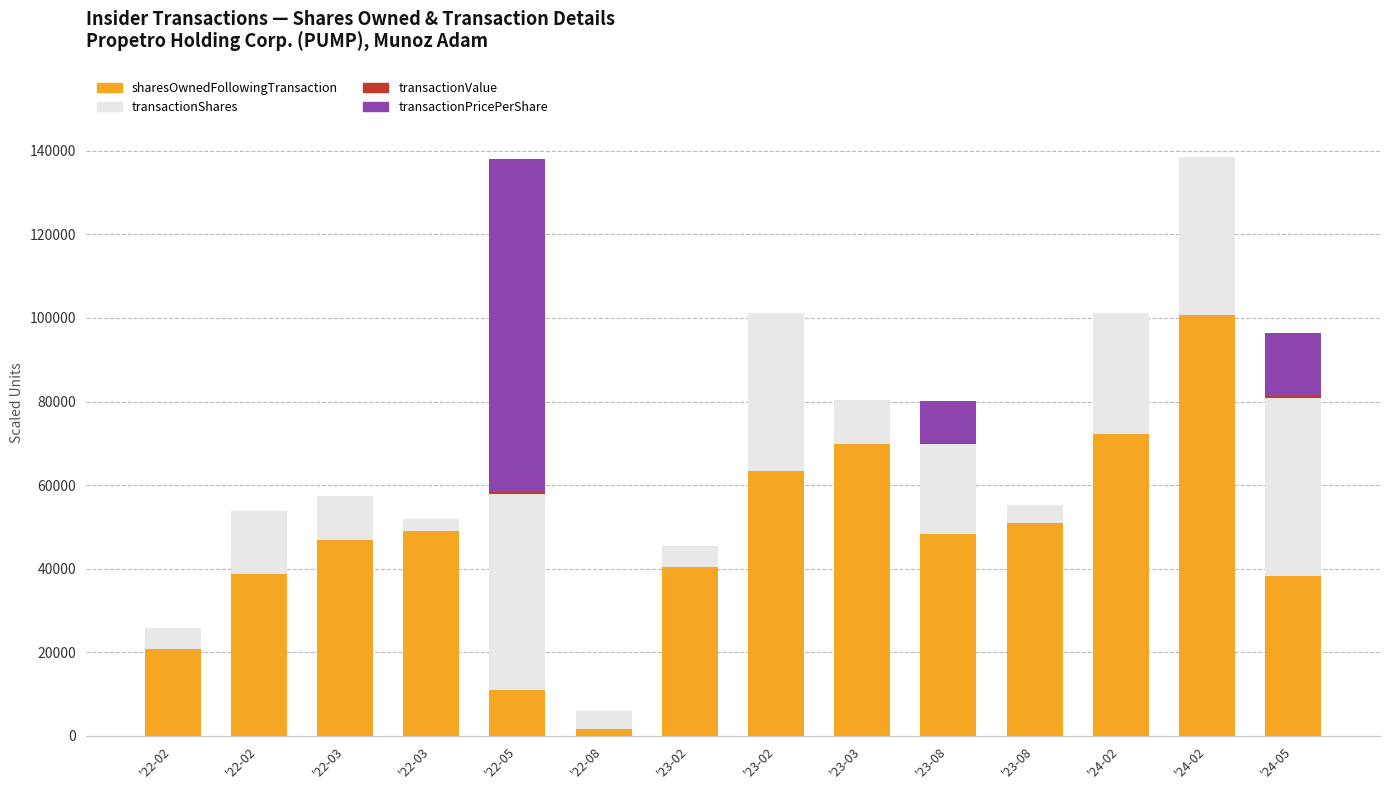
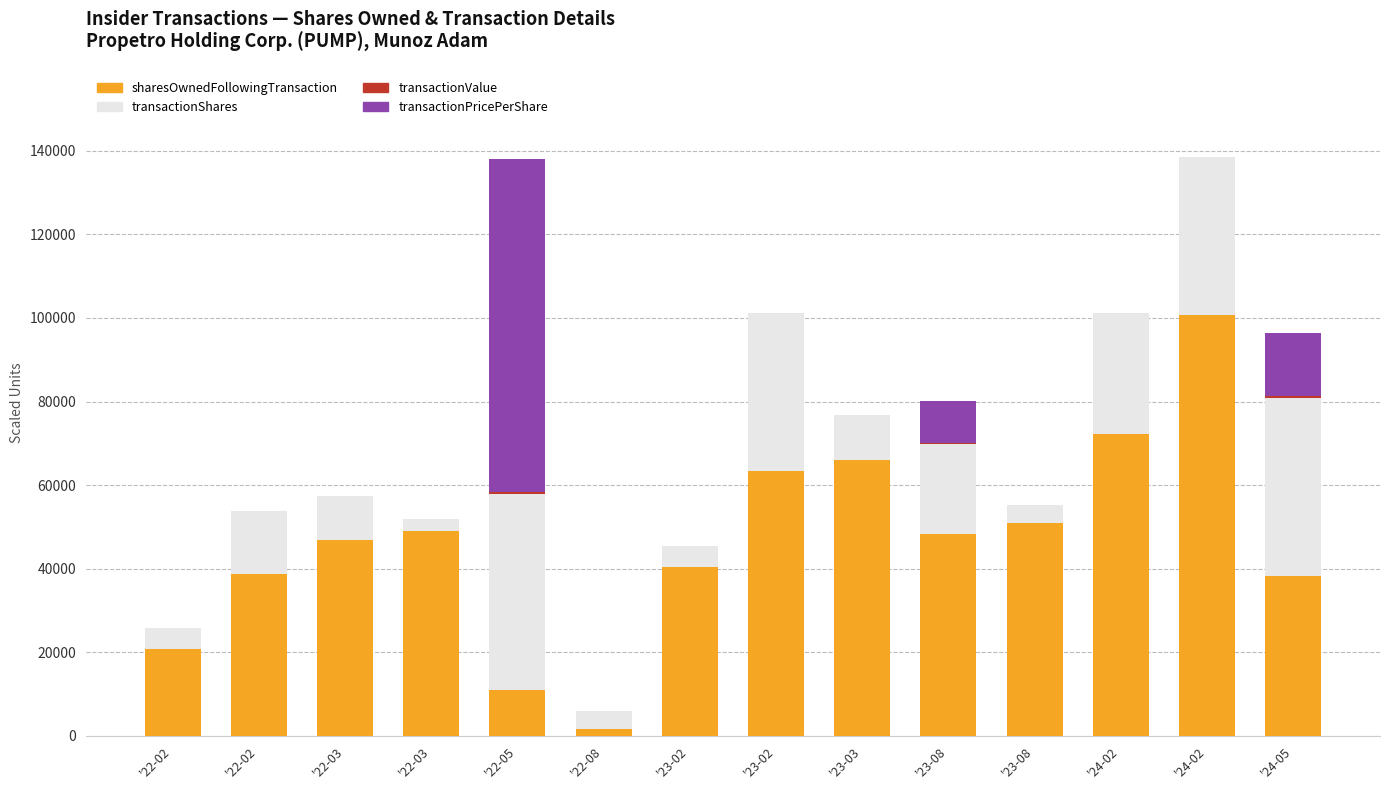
sharesOwnedFollowingTransaction, '23-03: 70000 -> 66000
